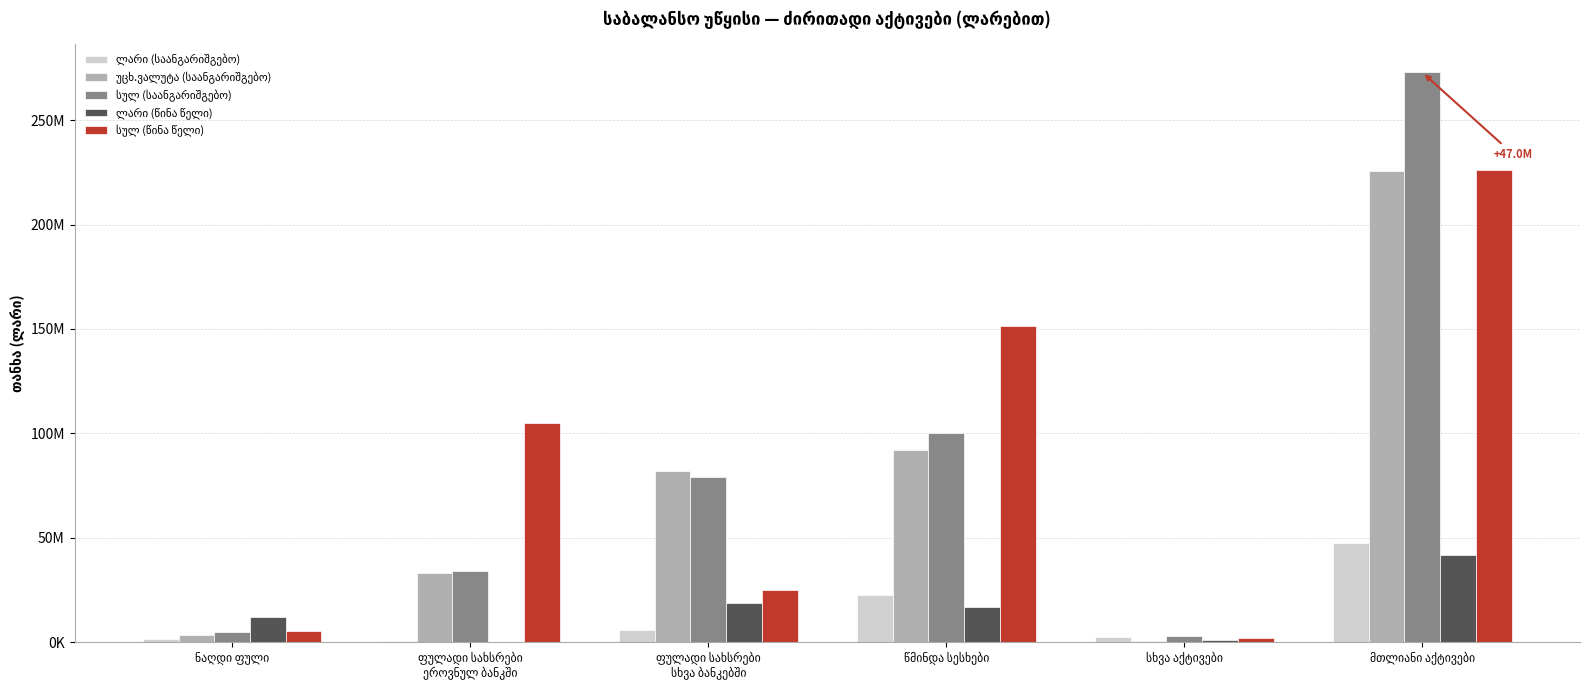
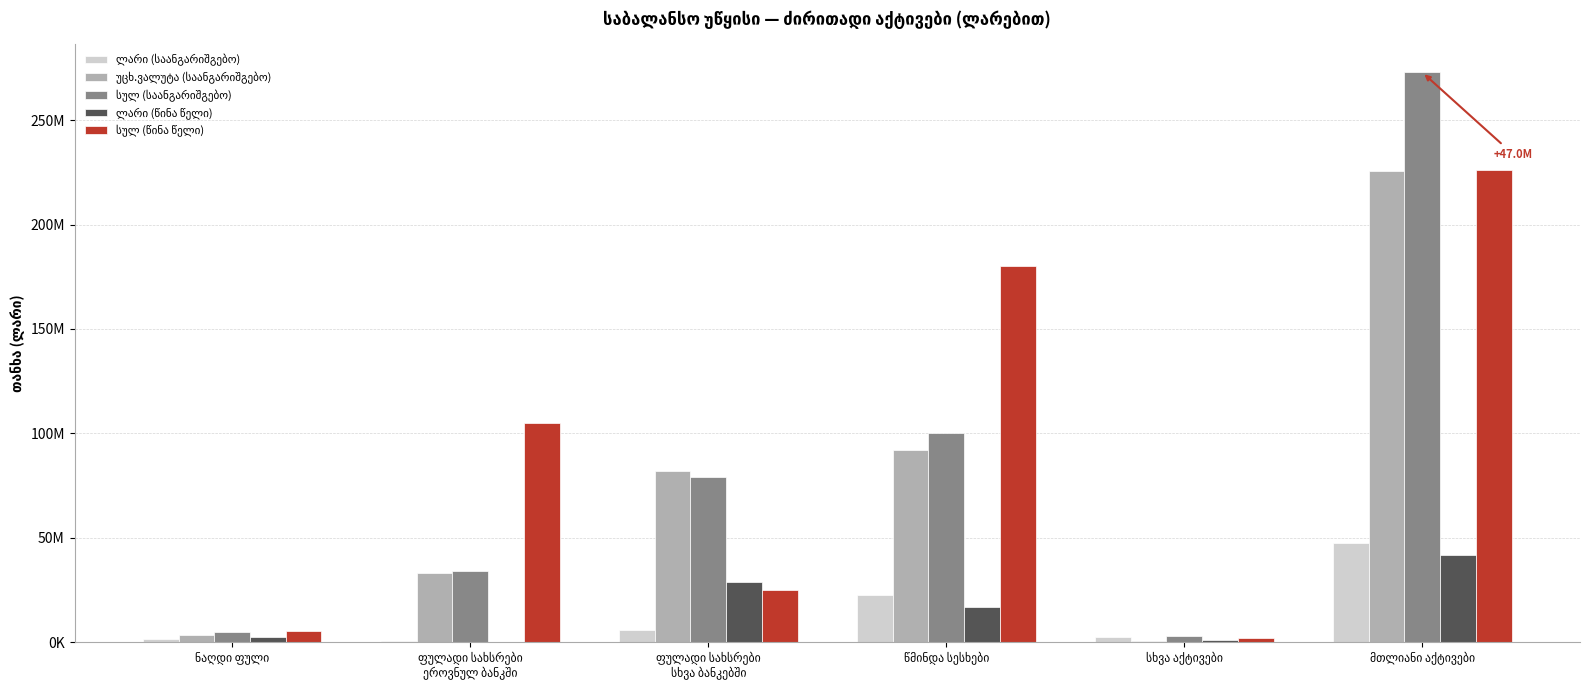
ლარი (წინა წელი), ნაღდი ფული: 12000000 -> 2000000
ლარი (წინა წელი), ფულადი სახსრები სხვა ბანკებში: 19000000 -> 29000000
სულ (წინა წელი), წმინდა სესხები: 151000000 -> 180000000
